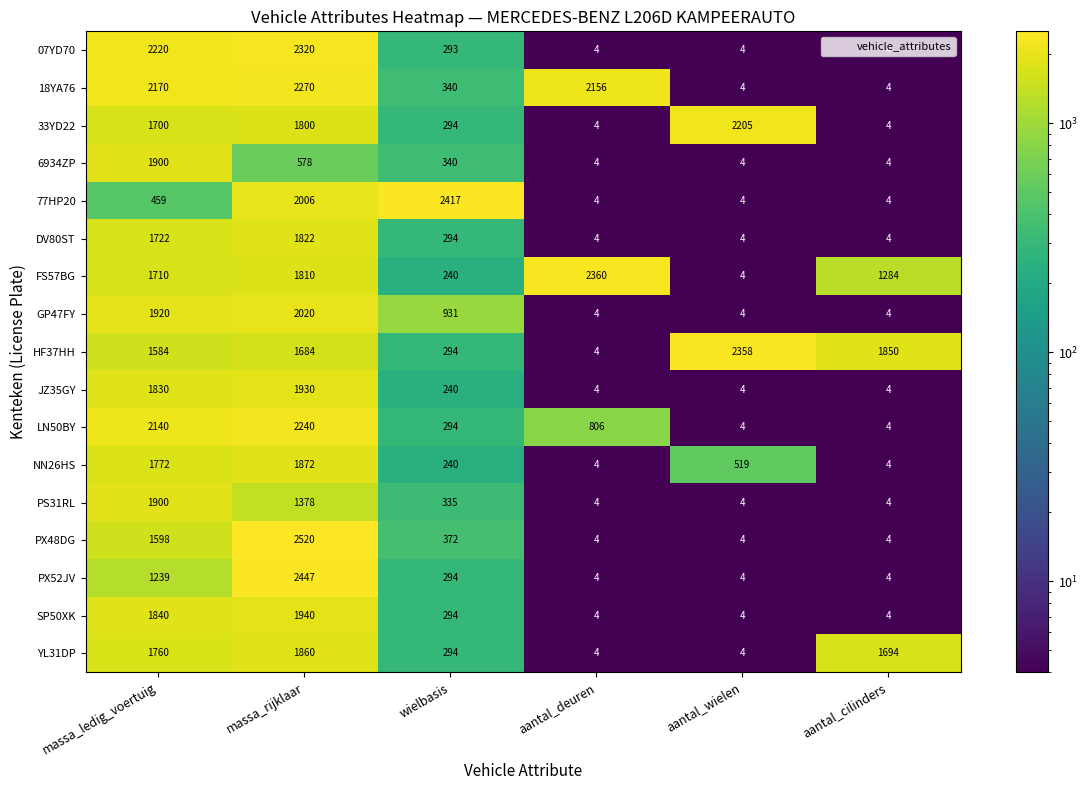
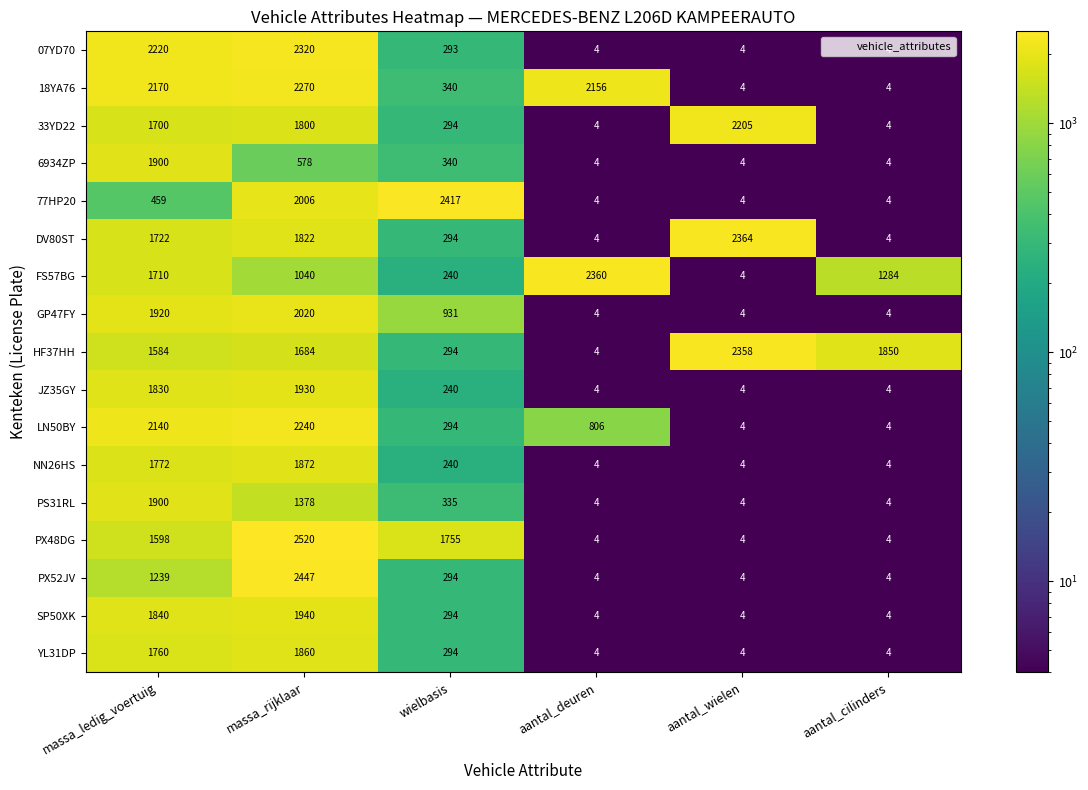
DV80ST, aantal_wielen: 4 -> 2364
FS57BG, massa_rijklaar: 1810 -> 1040
NN26HS, aantal_wielen: 519 -> 4
PX48DG, wielbasis: 372 -> 1755
YL31DP, aantal_cilinders: 1694 -> 4
